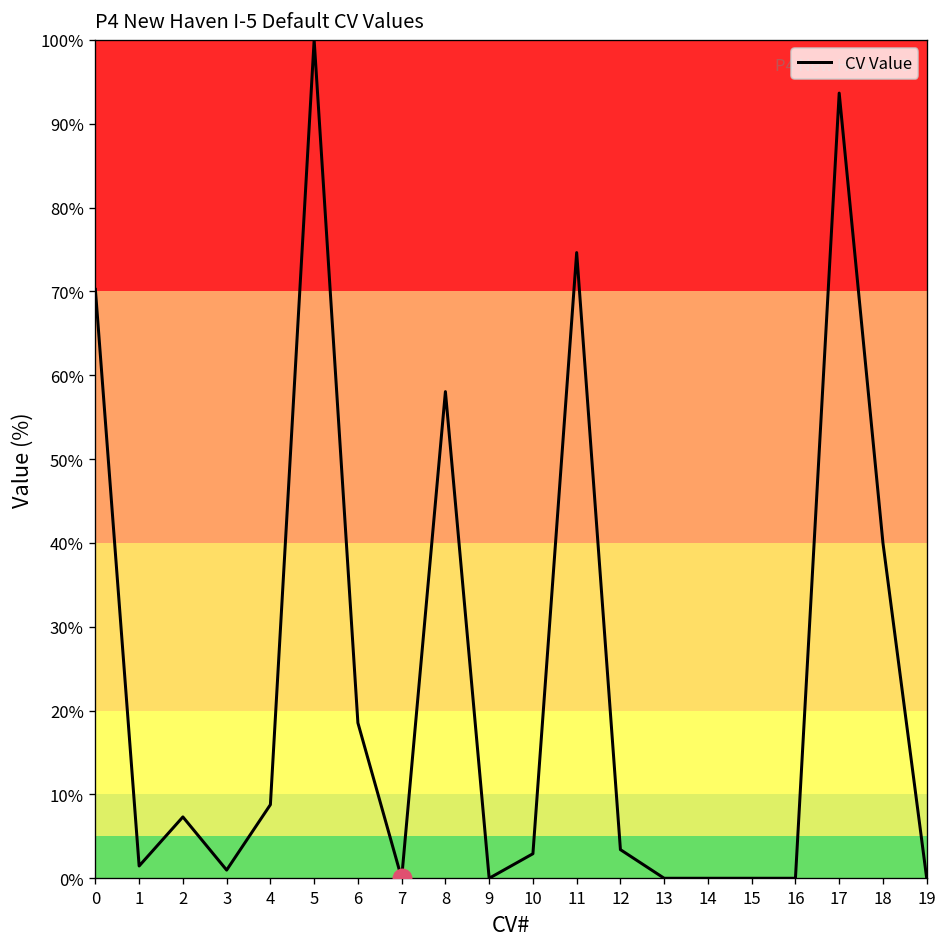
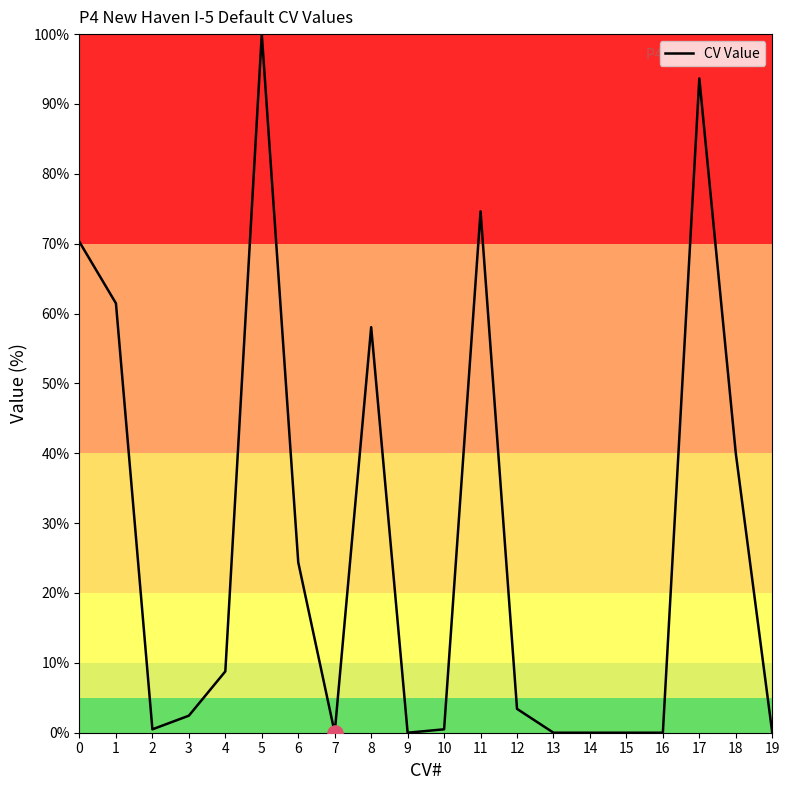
CV Value, 1: 1% -> 61%
CV Value, 2: 7% -> 0%
CV Value, 3: 1% -> 2%
CV Value, 6: 19% -> 24%
CV Value, 10: 3% -> 0%
